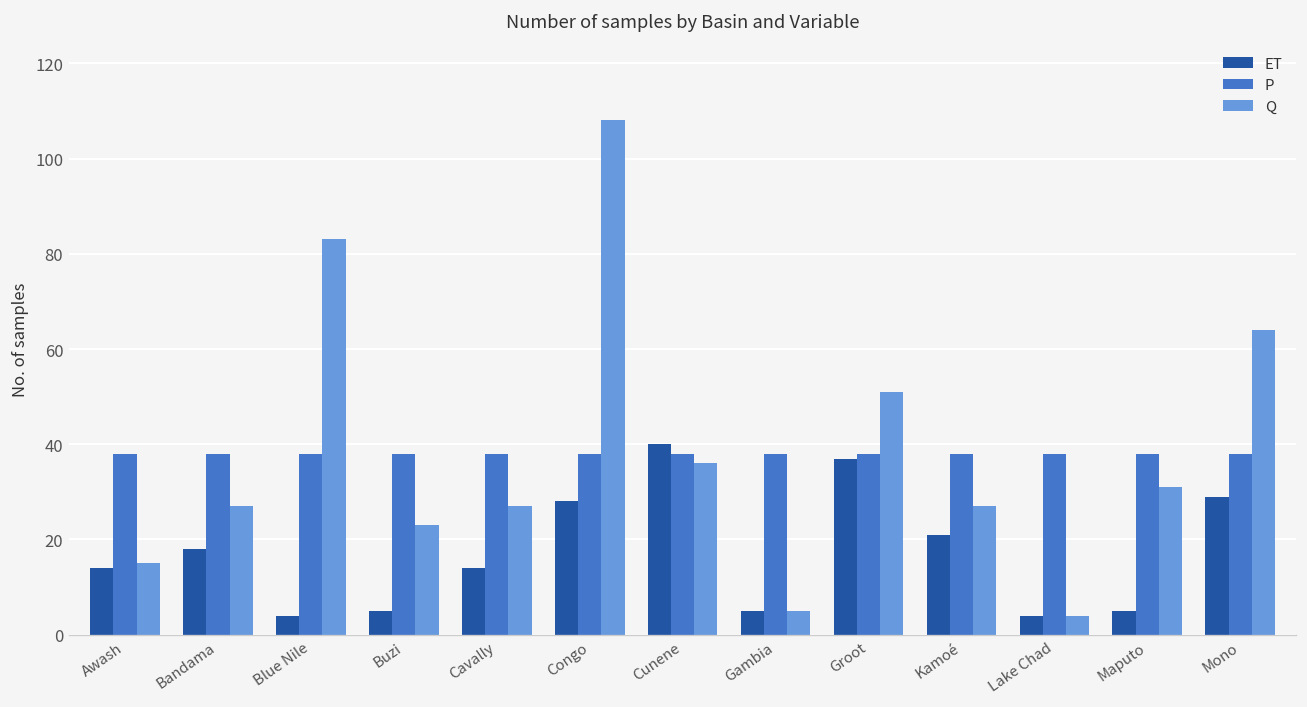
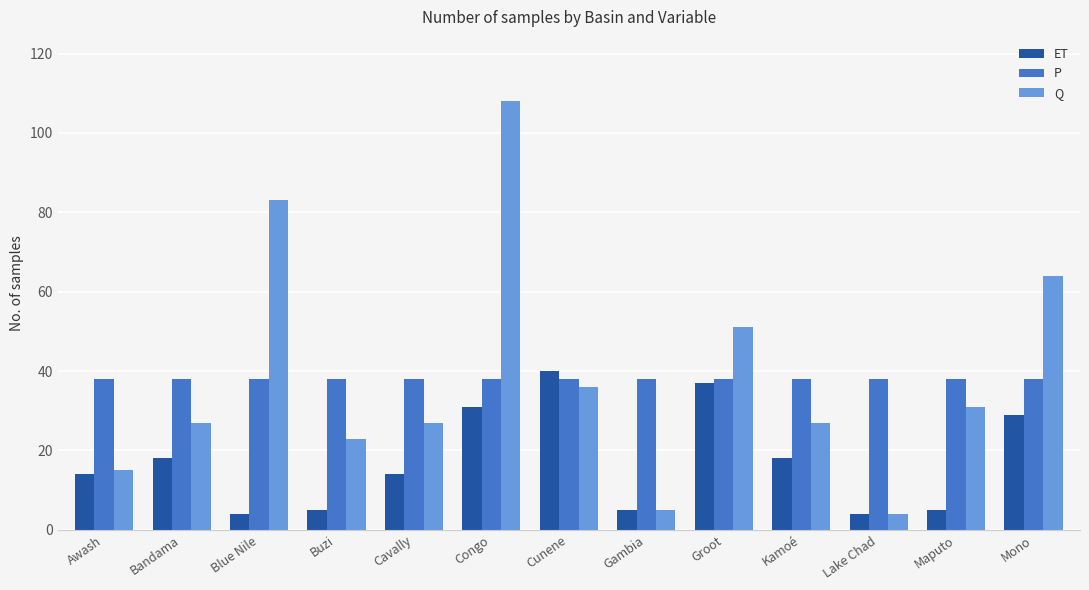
ET, Congo: 28 -> 31
ET, Kamoé: 21 -> 18
